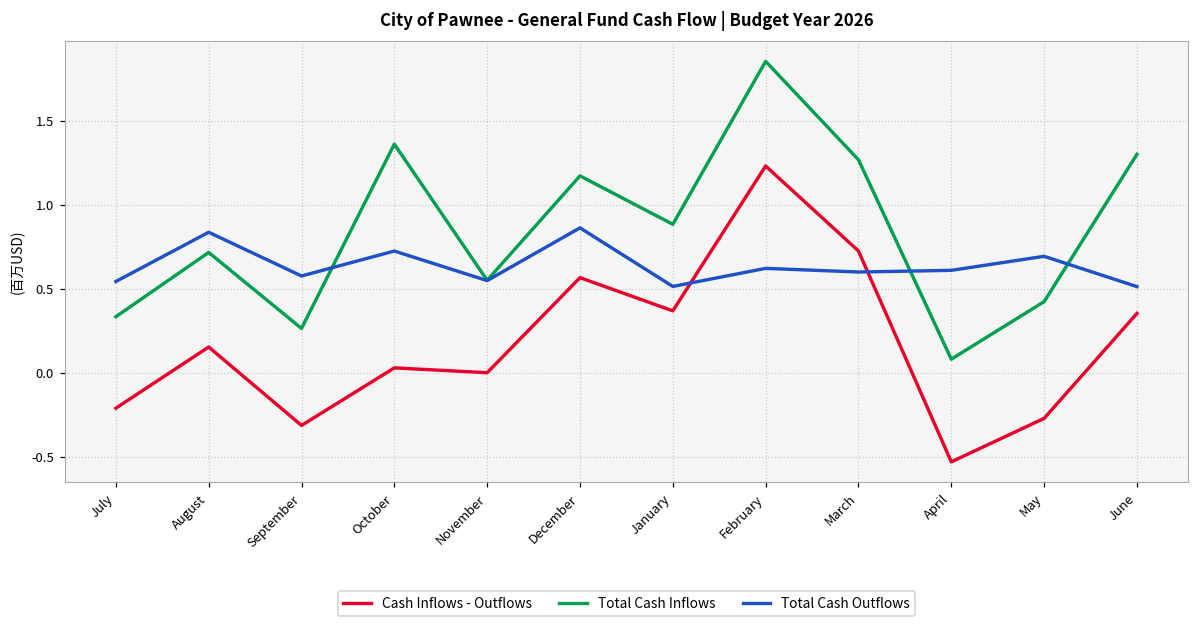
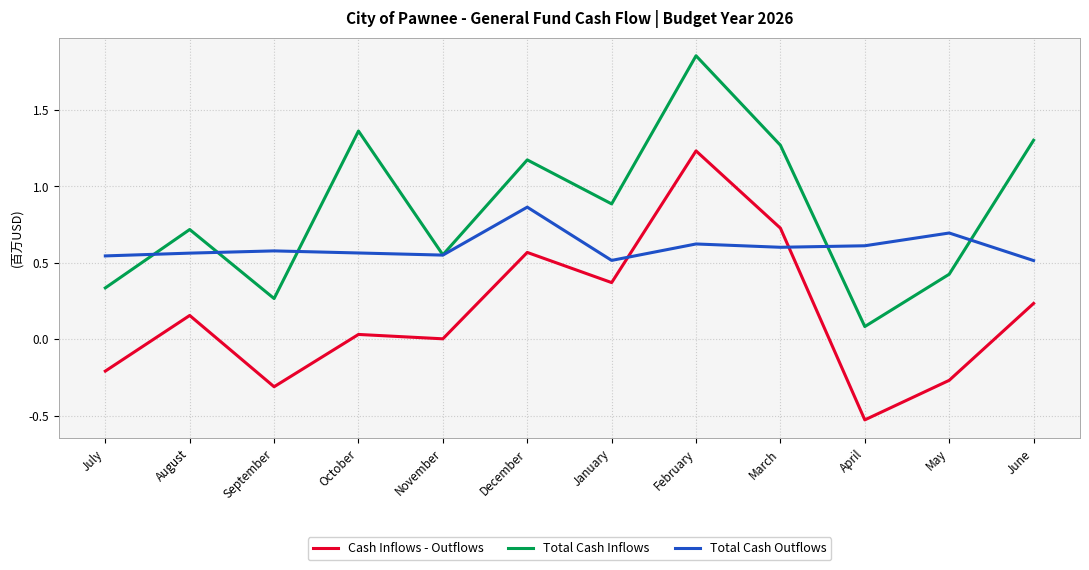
Total Cash Outflows, August: 0.84 -> 0.56
Total Cash Outflows, October: 0.73 -> 0.56
Cash Inflows - Outflows, June: 0.35 -> 0.23
